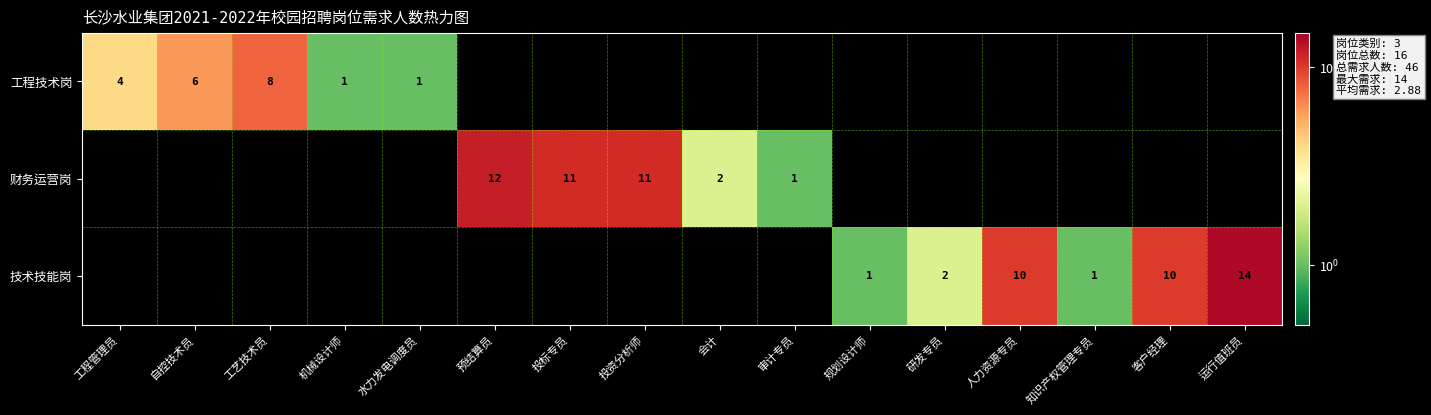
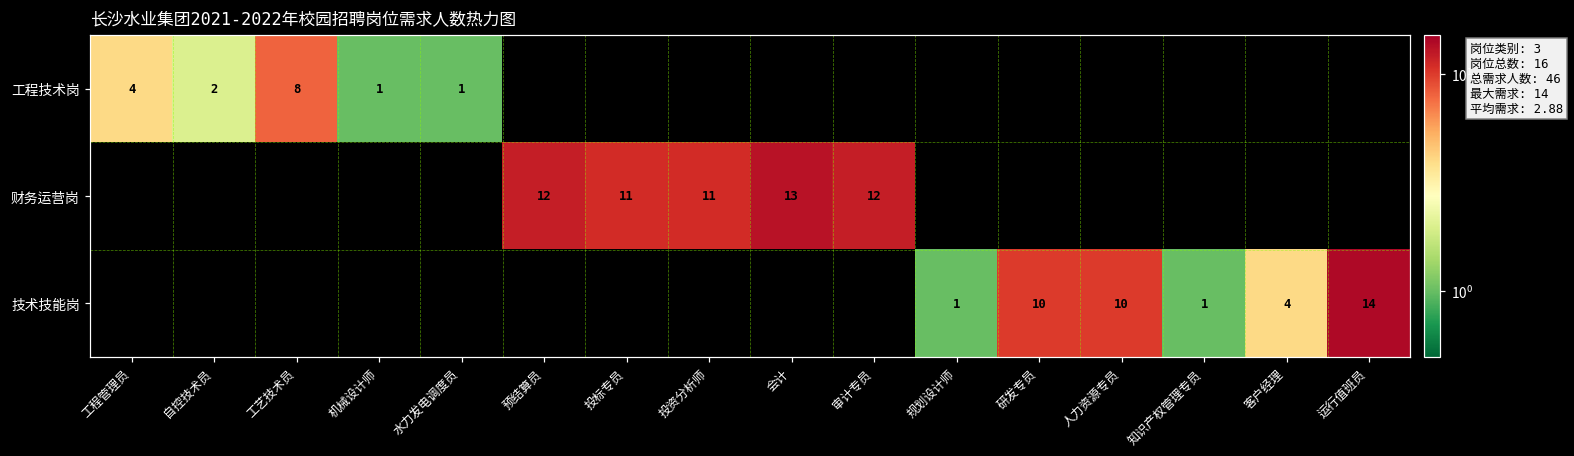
工程技术岗, 自控技术员: 6 -> 2
财务运营岗, 会计: 2 -> 13
财务运营岗, 审计专员: 1 -> 12
技术技能岗, 研发专员: 2 -> 10
技术技能岗, 客户经理: 10 -> 4
